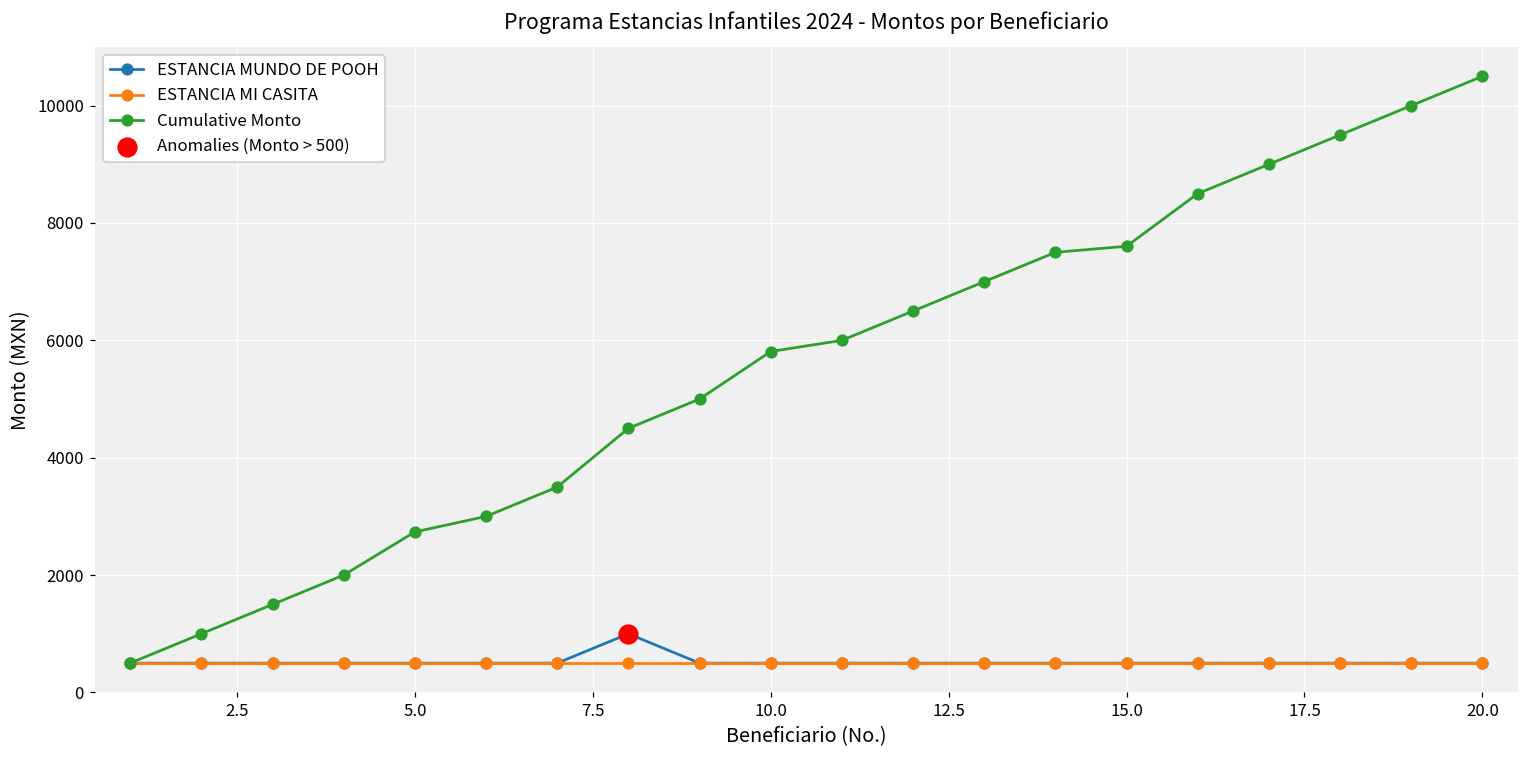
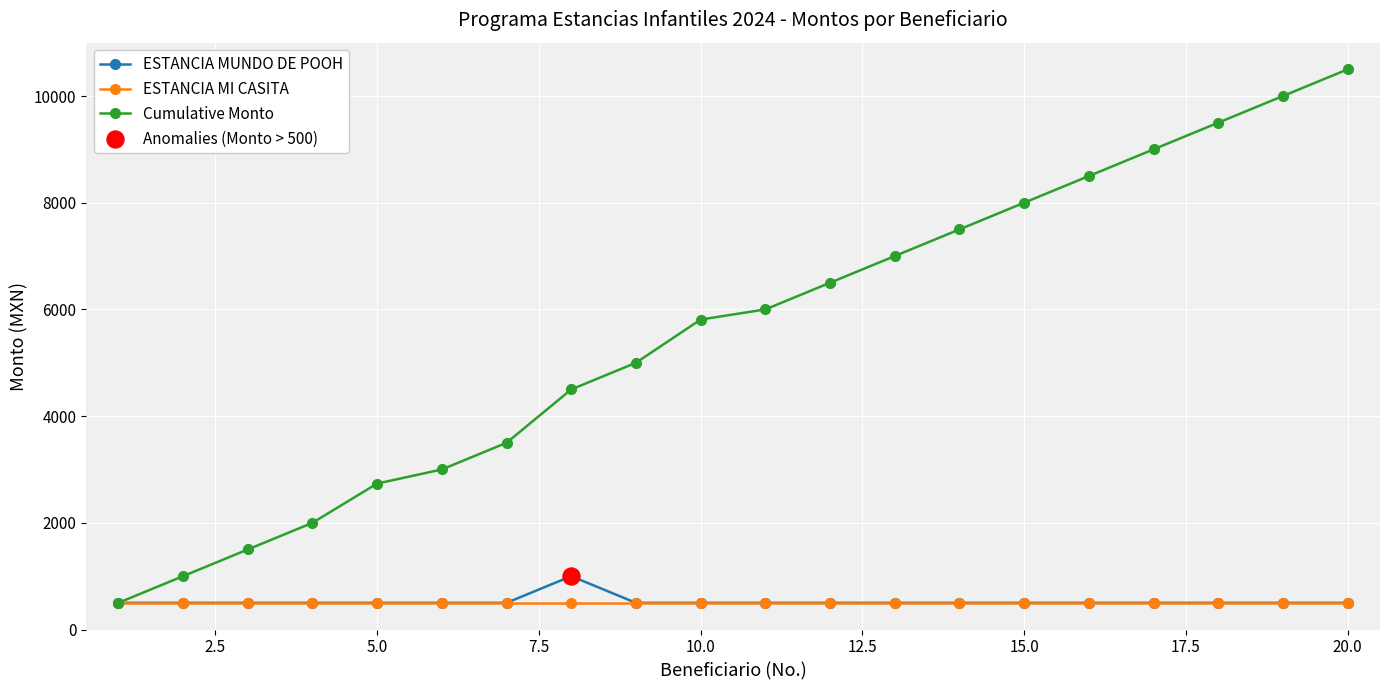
Cumulative Monto, 15.0: 7600 -> 8000
